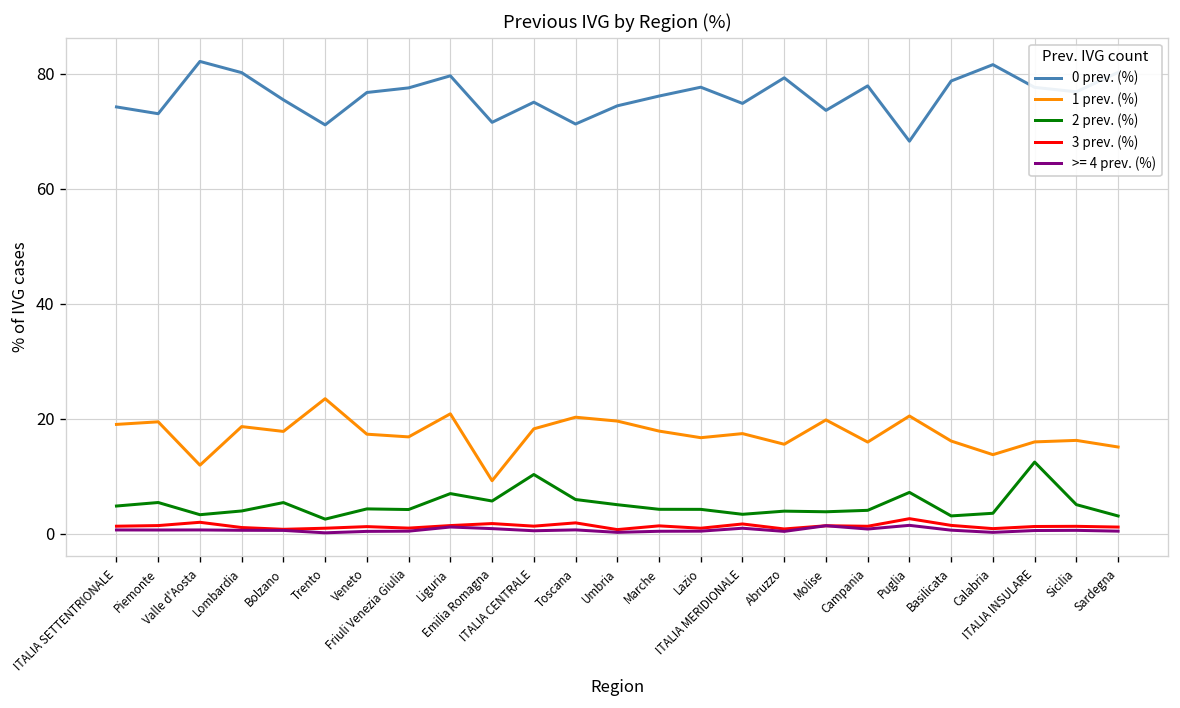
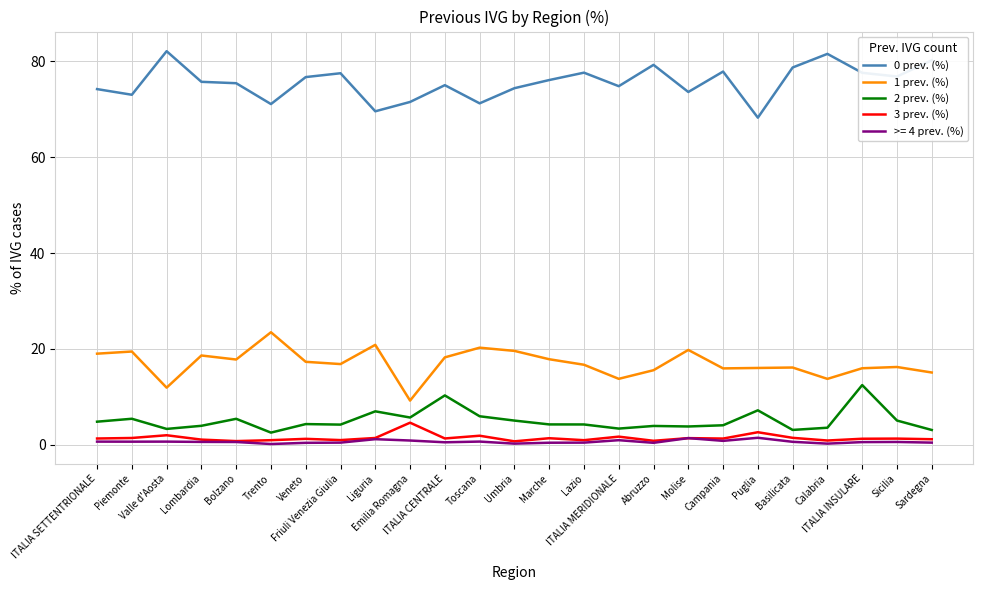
0 prev. (%), Lombardia: 80 -> 76
0 prev. (%), Liguria: 80 -> 70
3 prev. (%), Emilia Romagna: 2 -> 5
1 prev. (%), ITALIA MERIDIONALE: 17 -> 14
1 prev. (%), Puglia: 20 -> 16
